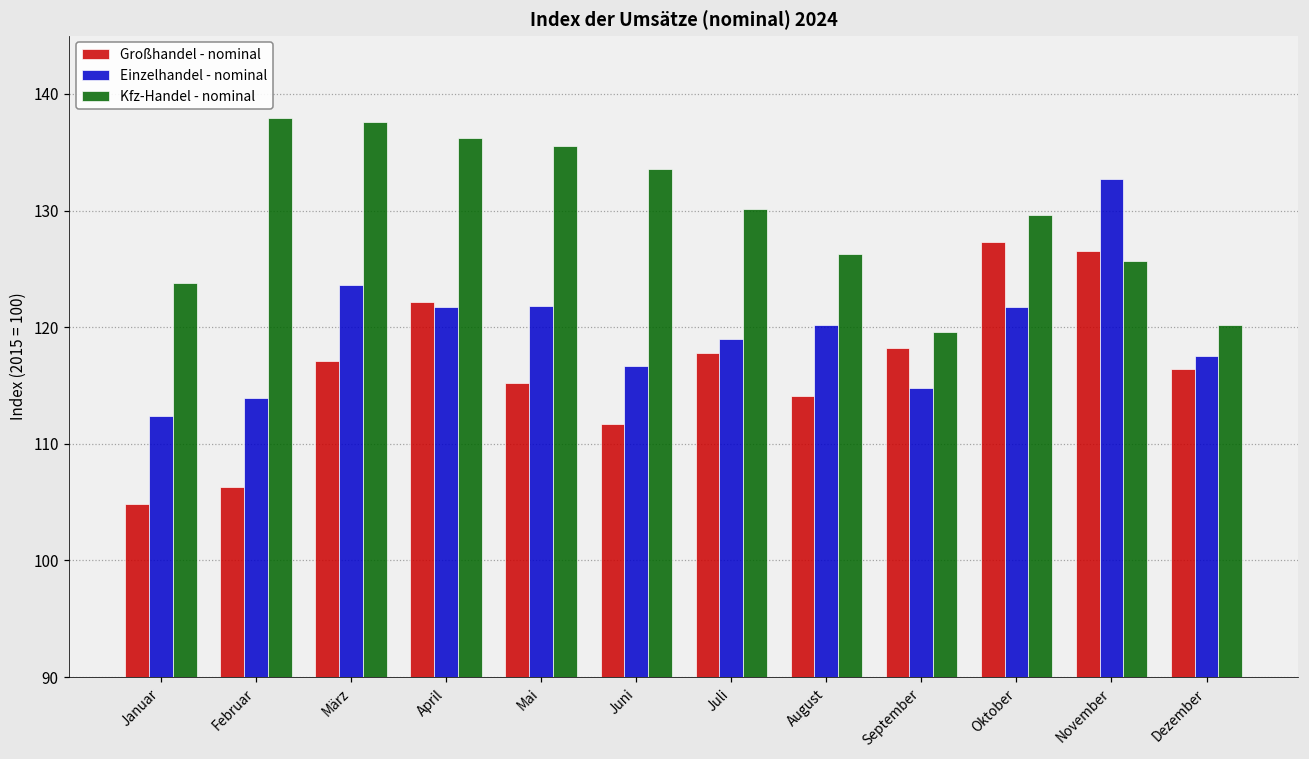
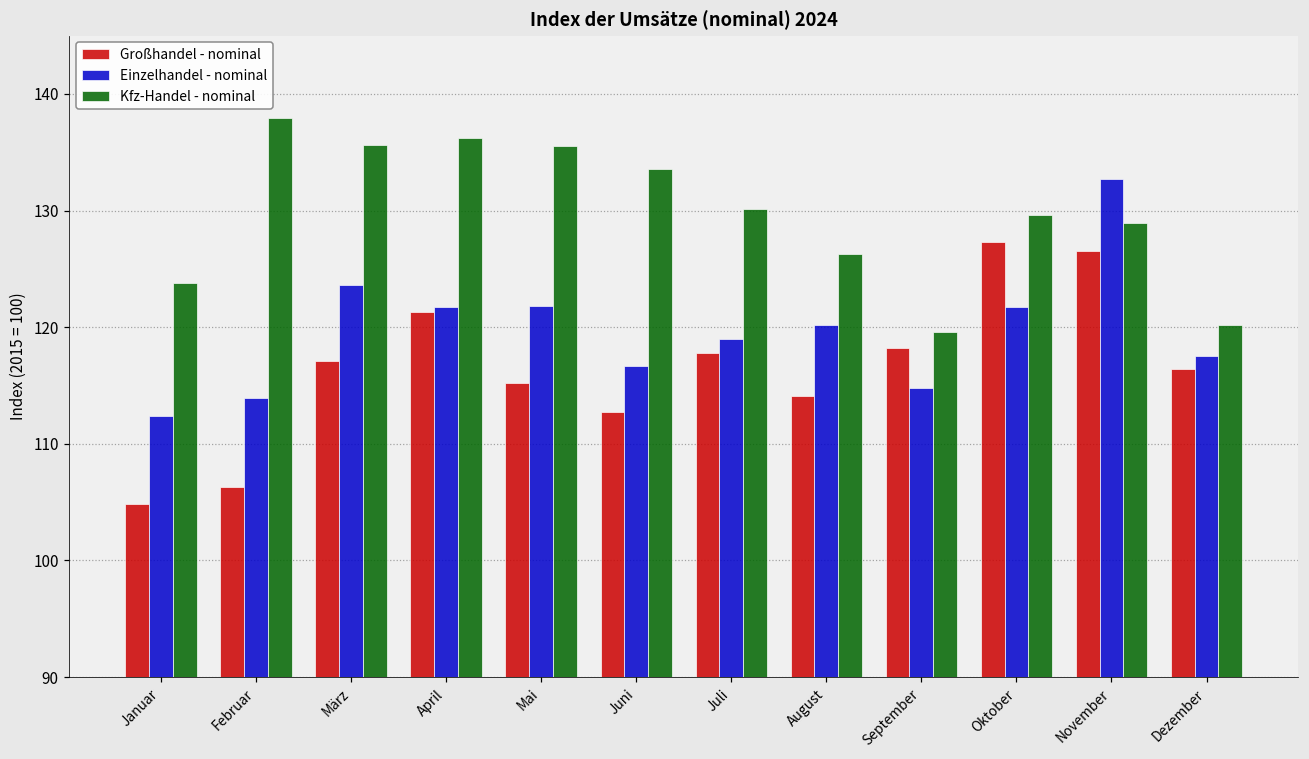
Kfz-Handel - nominal, März: 137.6 -> 135.6
Großhandel - nominal, April: 122.2 -> 121.3
Großhandel - nominal, Juni: 111.7 -> 112.7
Kfz-Handel - nominal, November: 125.7 -> 128.9
